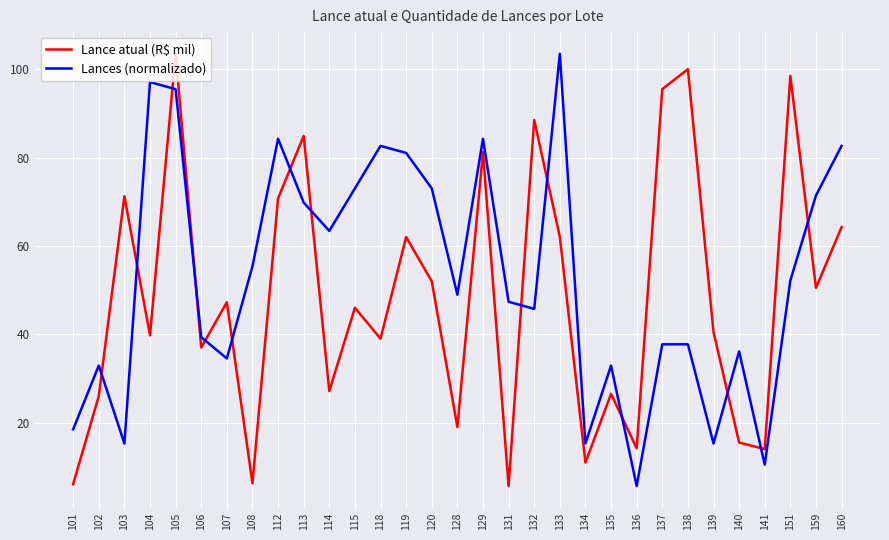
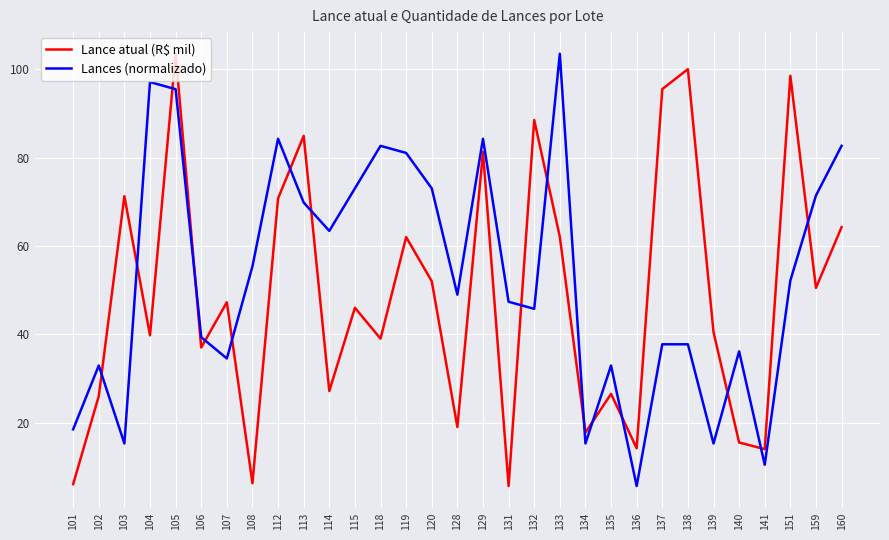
Lance atual (R$ mil), 134: 11 -> 18
